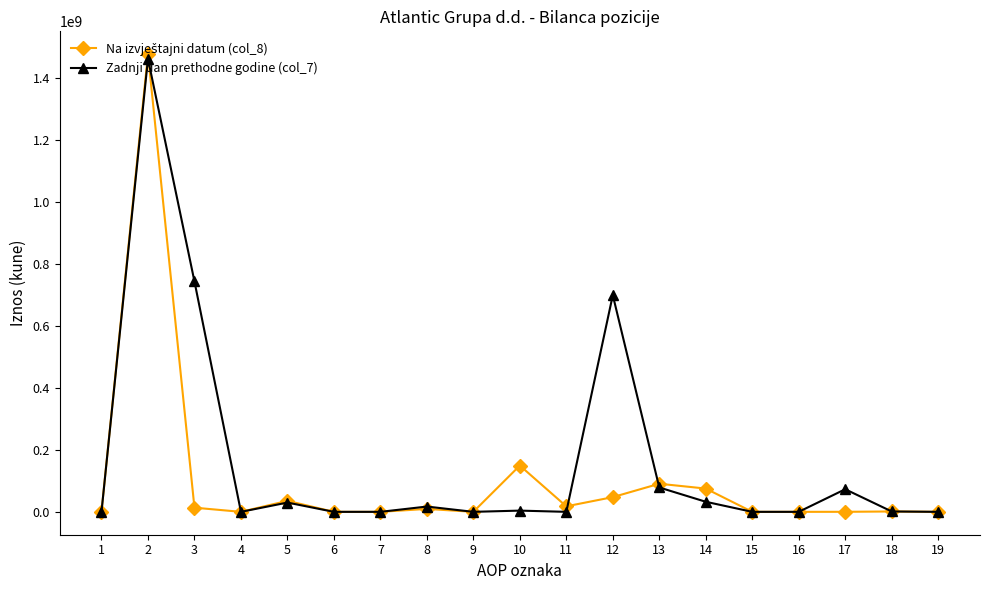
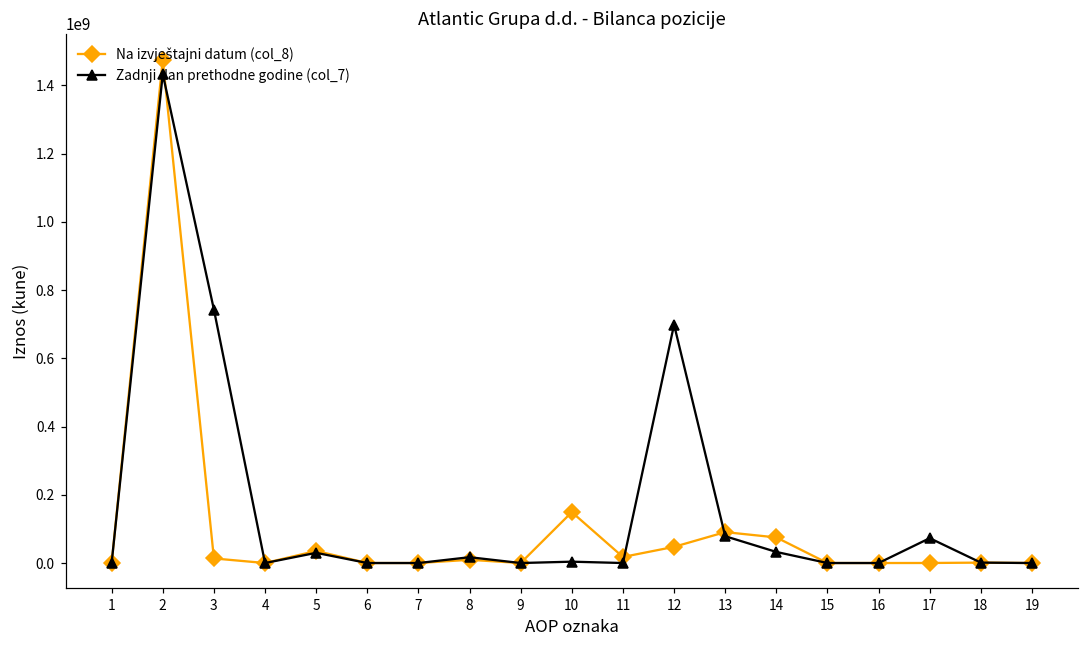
Zadnji dan prethodne godine (col_7), 2: 1460000000 -> 1430000000
